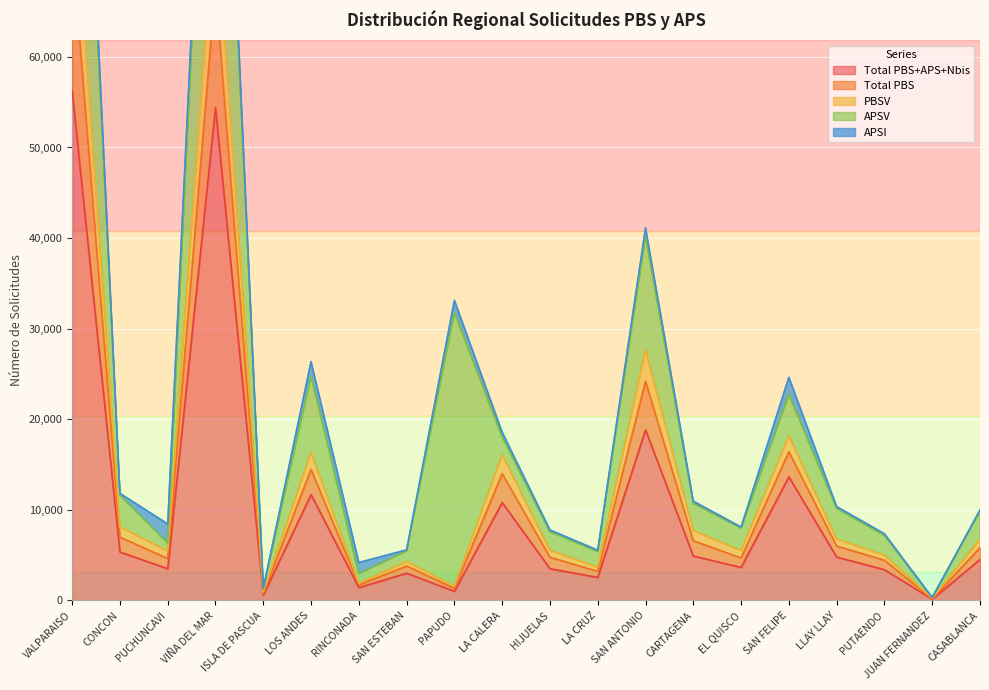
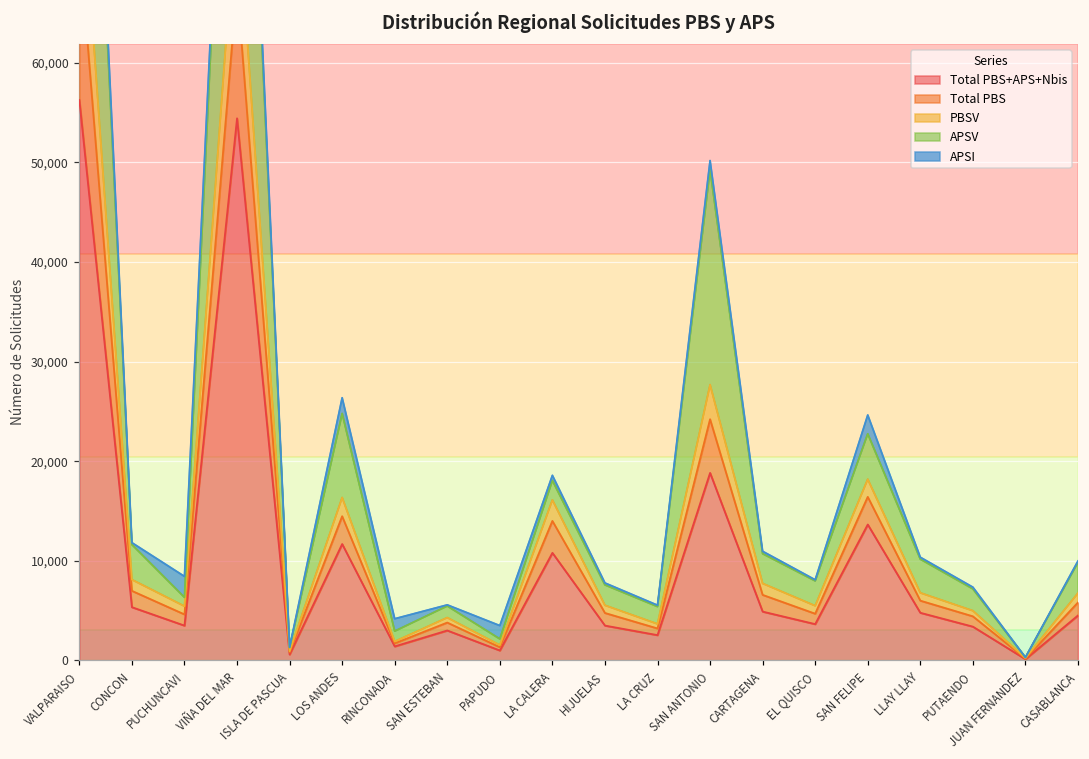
APSV, PAPUDO: 30,000 -> 1,000
APSV, SAN ANTONIO: 13,000 -> 22,000
